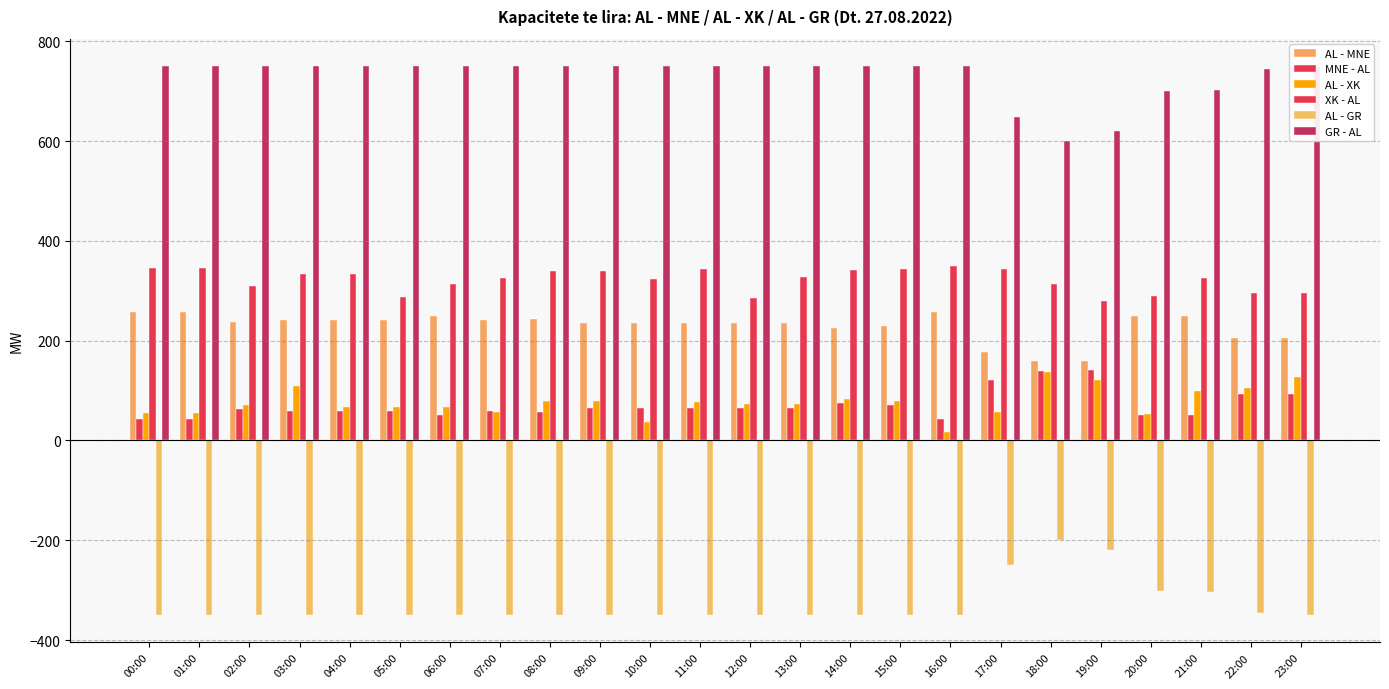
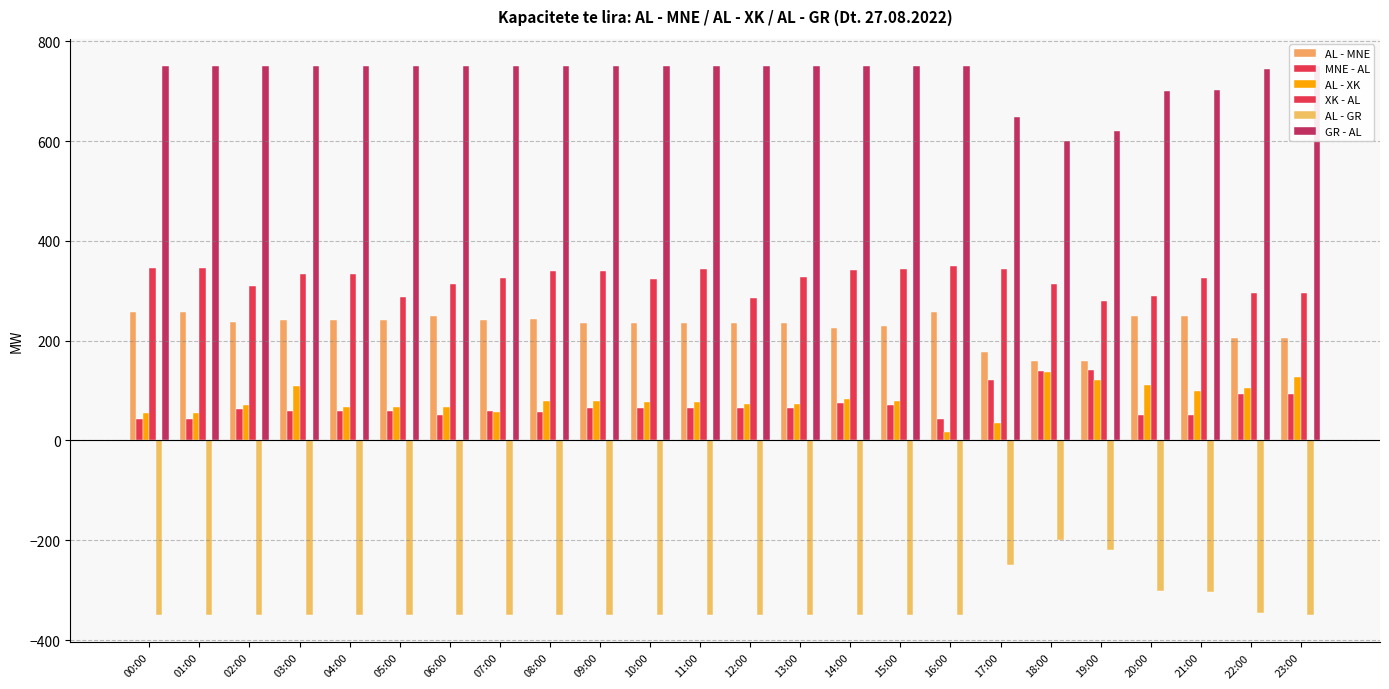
AL - XK, 10:00: 40 -> 80
AL - XK, 17:00: 60 -> 40
AL - XK, 20:00: 50 -> 110
